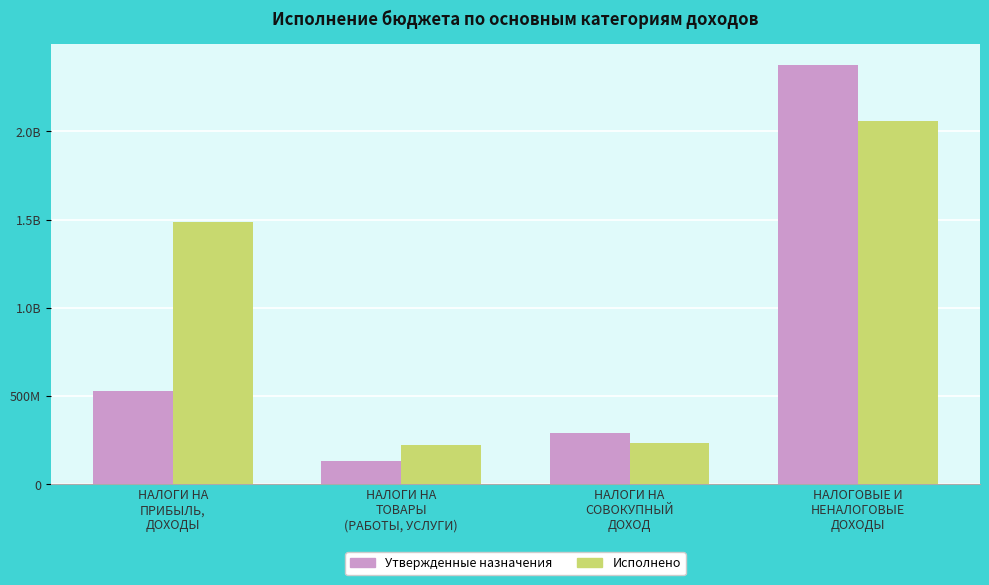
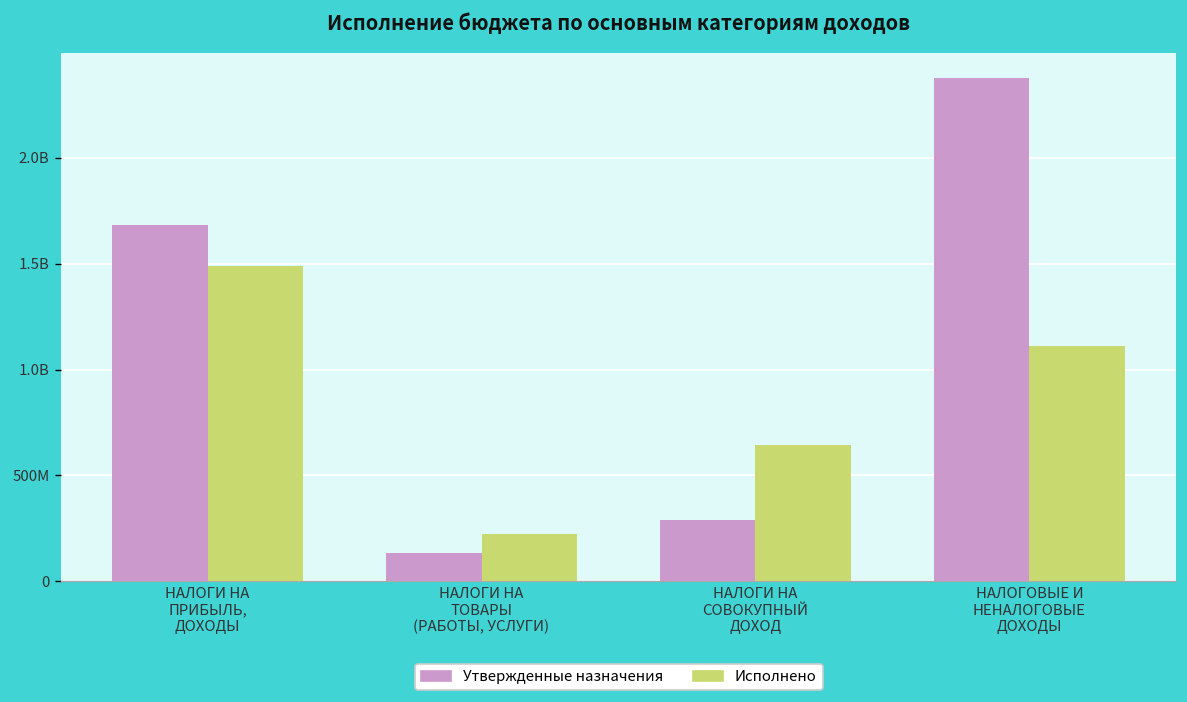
Утвержденные назначения, НАЛОГИ НА ПРИБЫЛЬ, ДОХОДЫ: 530000000 -> 1680000000
Исполнено, НАЛОГИ НА СОВОКУПНЫЙ ДОХОД: 240000000 -> 640000000
Исполнено, НАЛОГОВЫЕ И НЕНАЛОГОВЫЕ ДОХОДЫ: 2060000000 -> 1110000000
